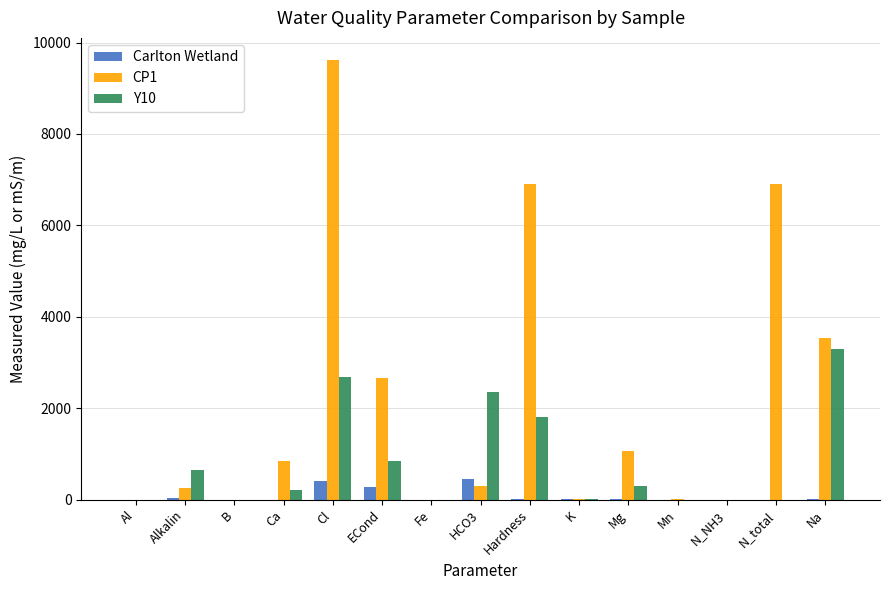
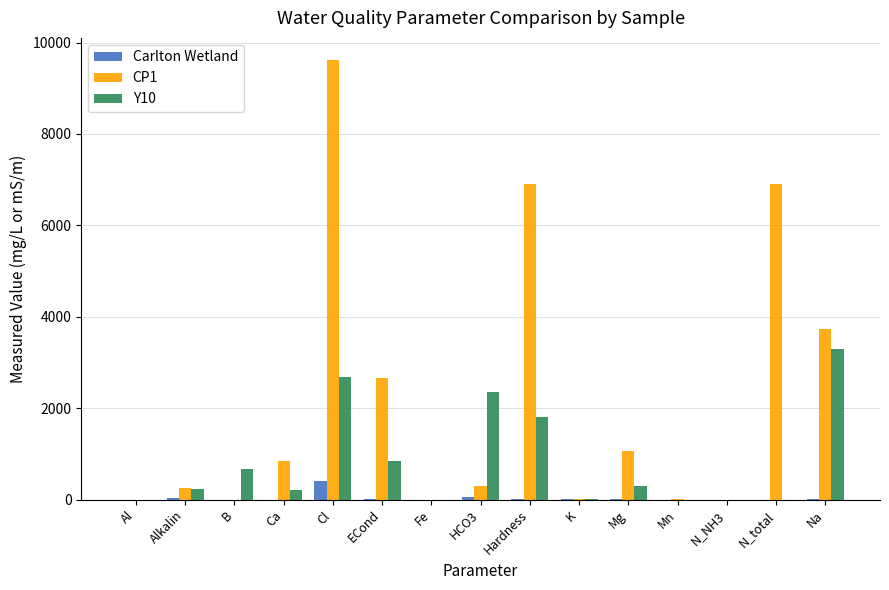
Y10, Alkalin: 600 -> 200
Y10, B: 0 -> 700
Carlton Wetland, ECond: 300 -> 0
Carlton Wetland, HCO3: 400 -> 0
CP1, Na: 3500 -> 3700
